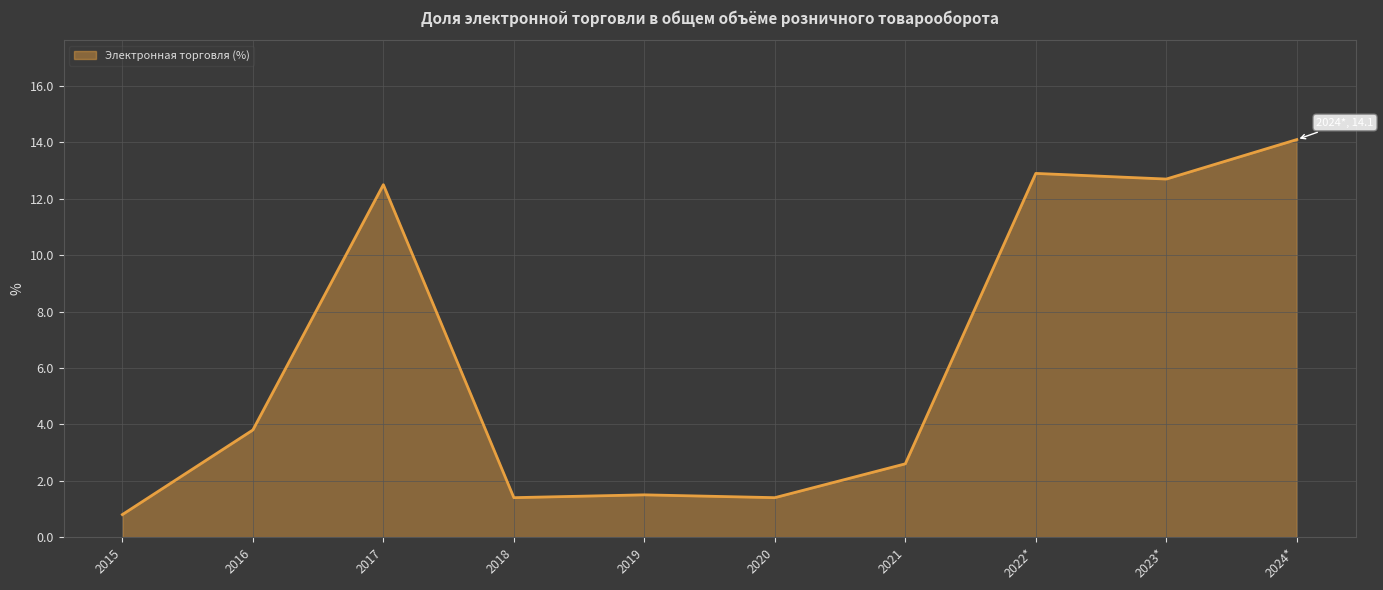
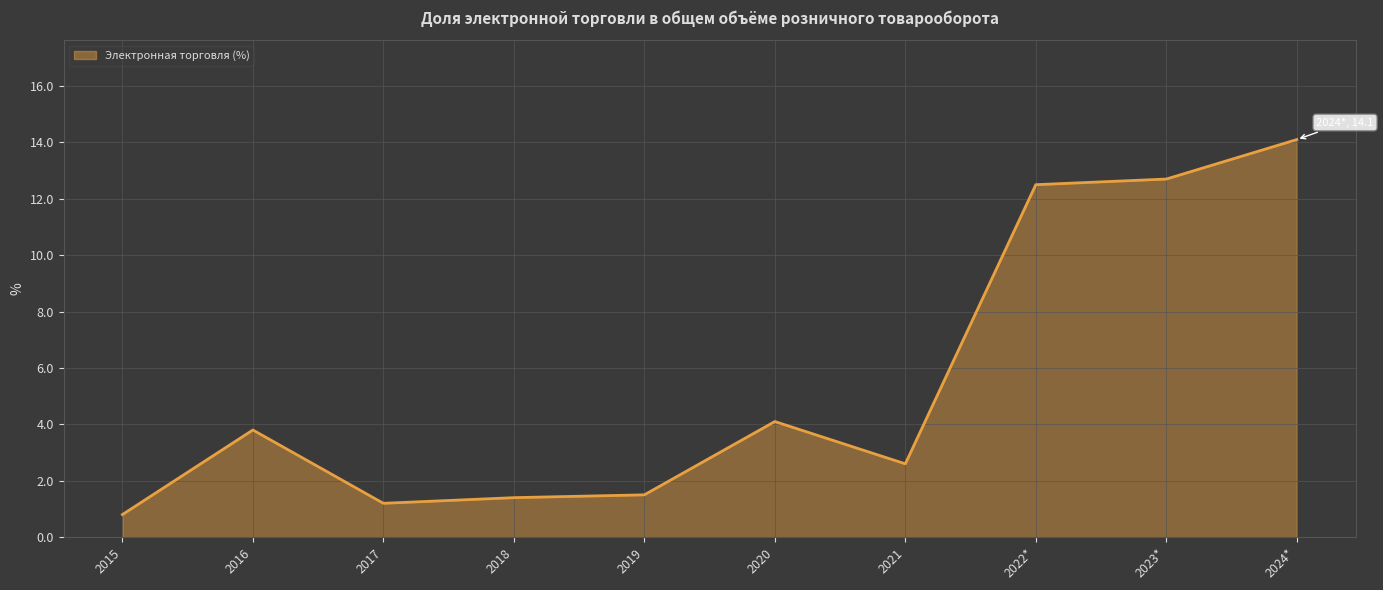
2017: 12.5 -> 1.2
2020: 1.4 -> 4.1
2022*: 12.9 -> 12.5
